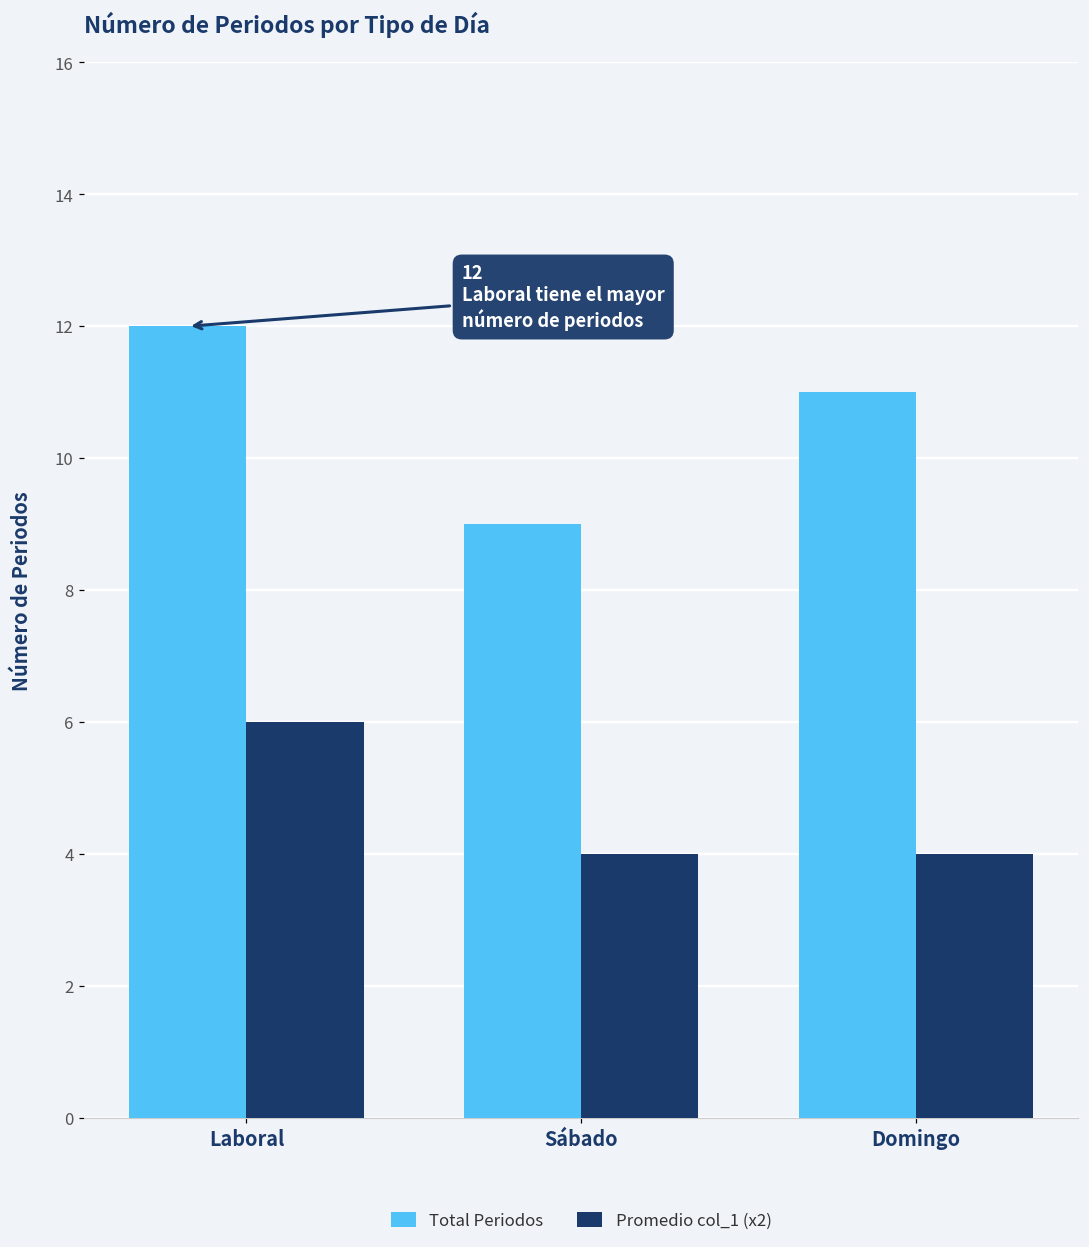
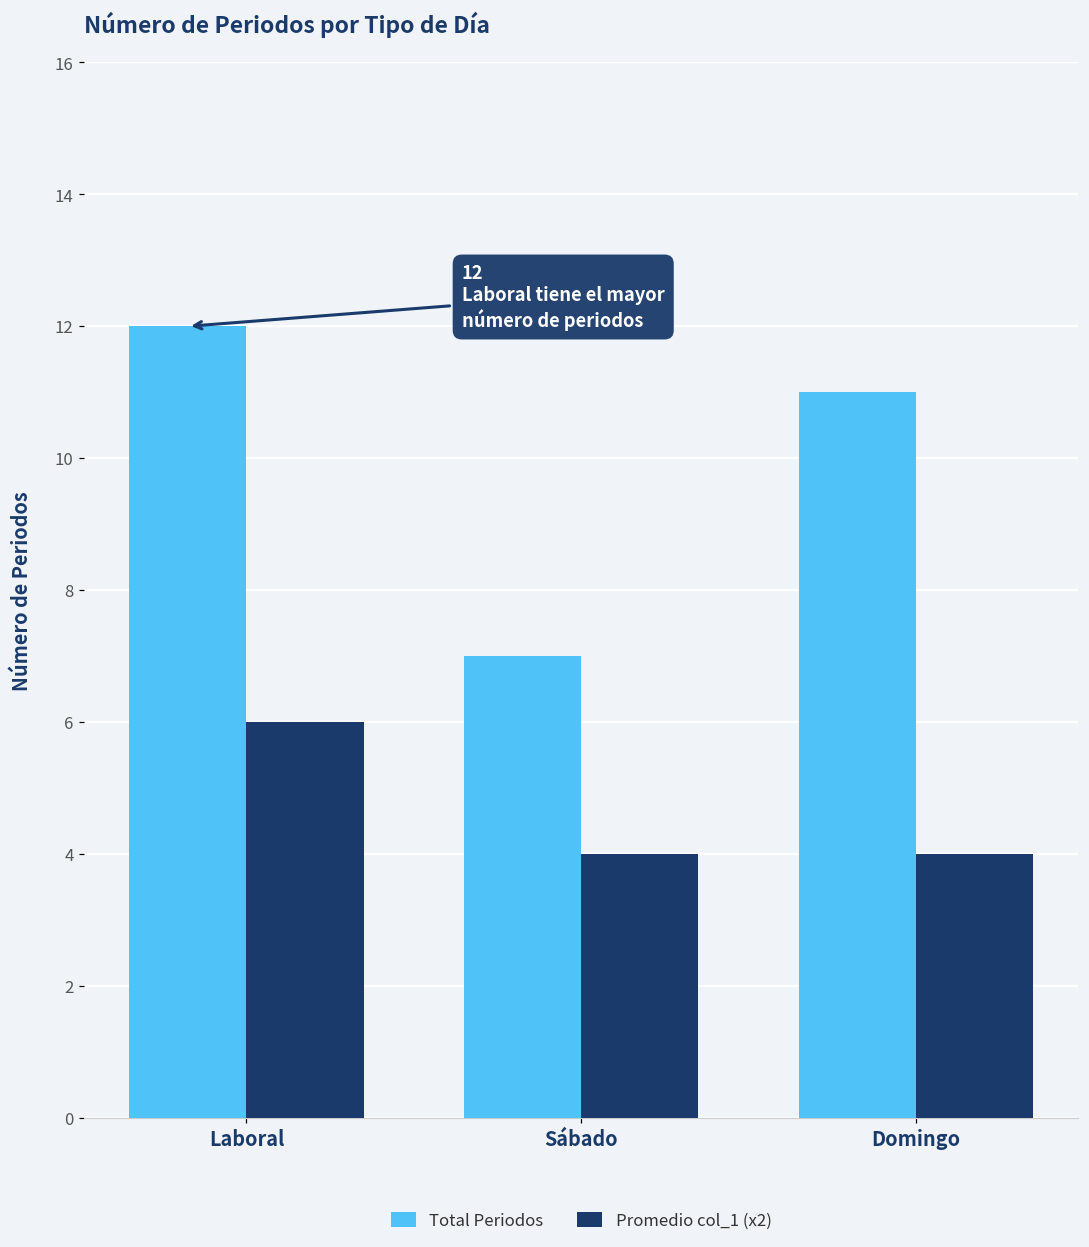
Total Periodos, Sábado: 9 -> 7
